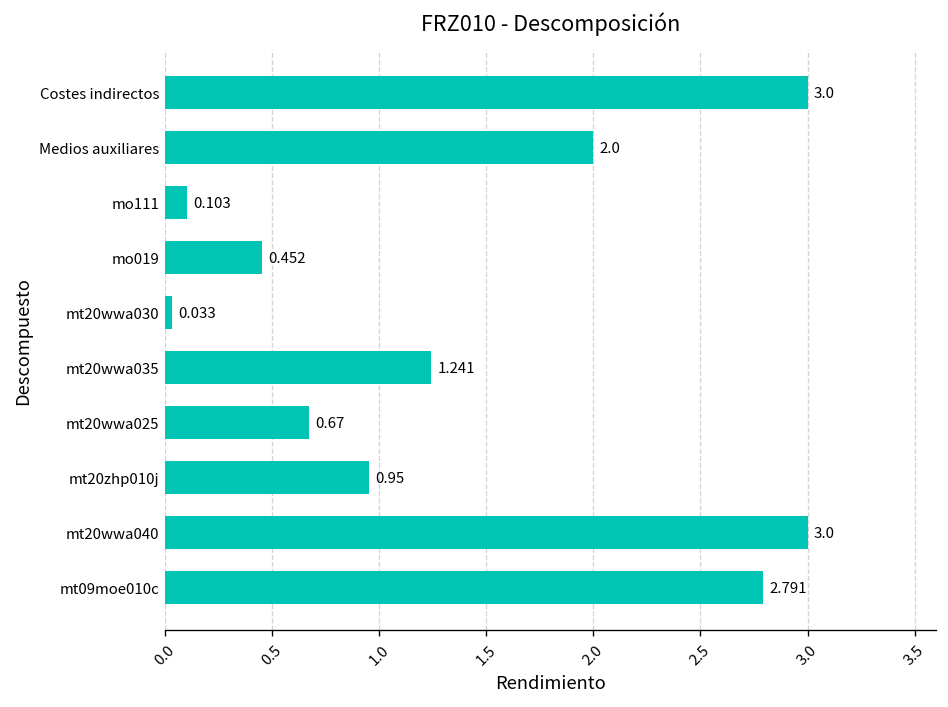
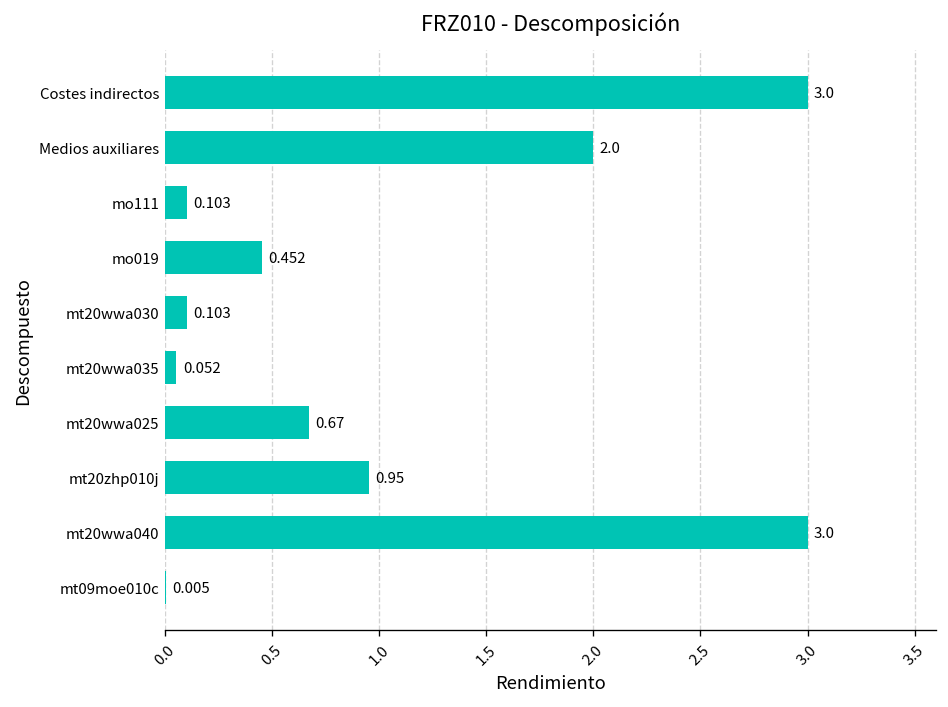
mt20wwa030: 0.033 -> 0.103
mt20wwa035: 1.241 -> 0.052
mt09moe010c: 2.791 -> 0.005
